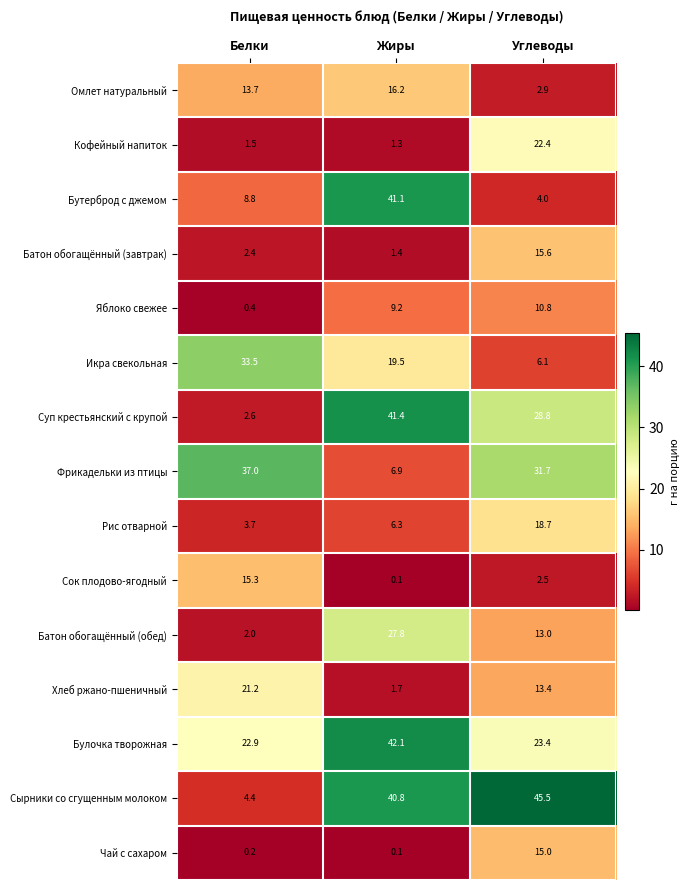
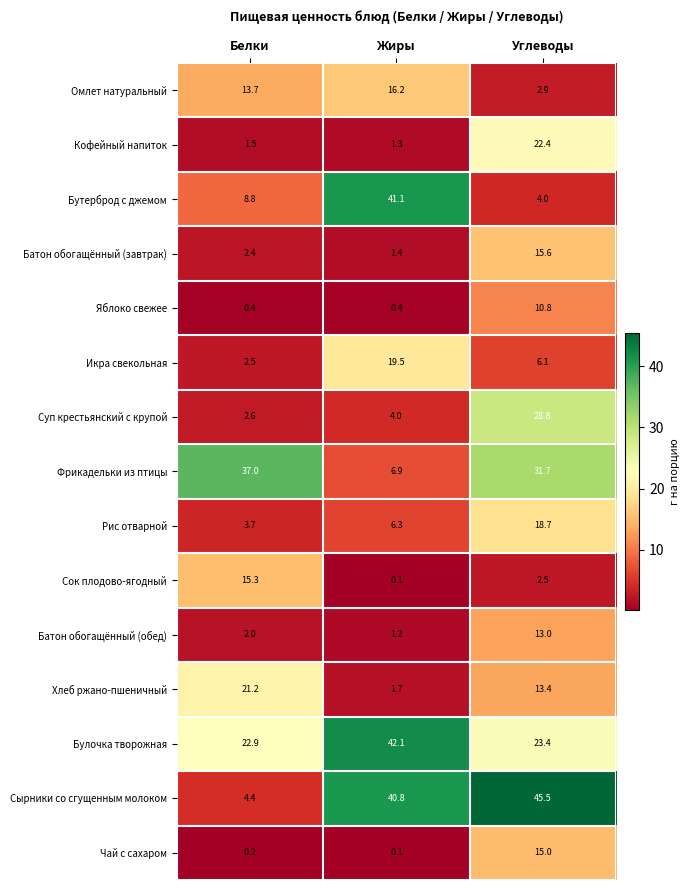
Яблоко свежее, Жиры: 9.2 -> 0.4
Икра свекольная, Белки: 33.5 -> 2.5
Суп крестьянский с крупой, Жиры: 41.4 -> 4.0
Батон обогащённый (обед), Жиры: 27.8 -> 1.2
